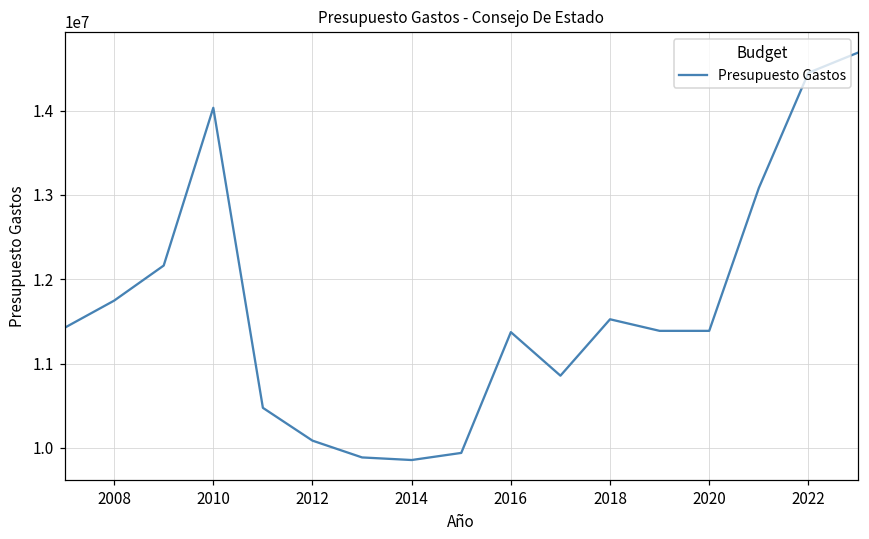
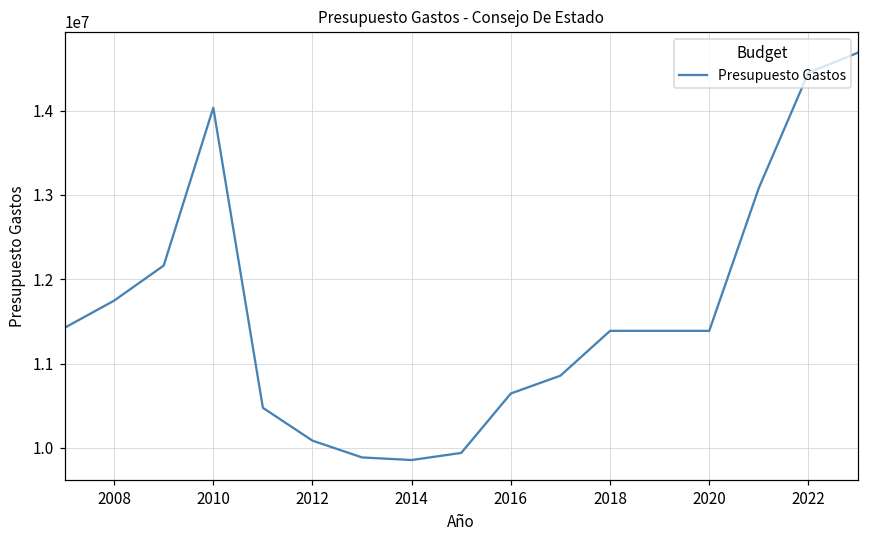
2016: 11400000 -> 10600000
2018: 11500000 -> 11400000
